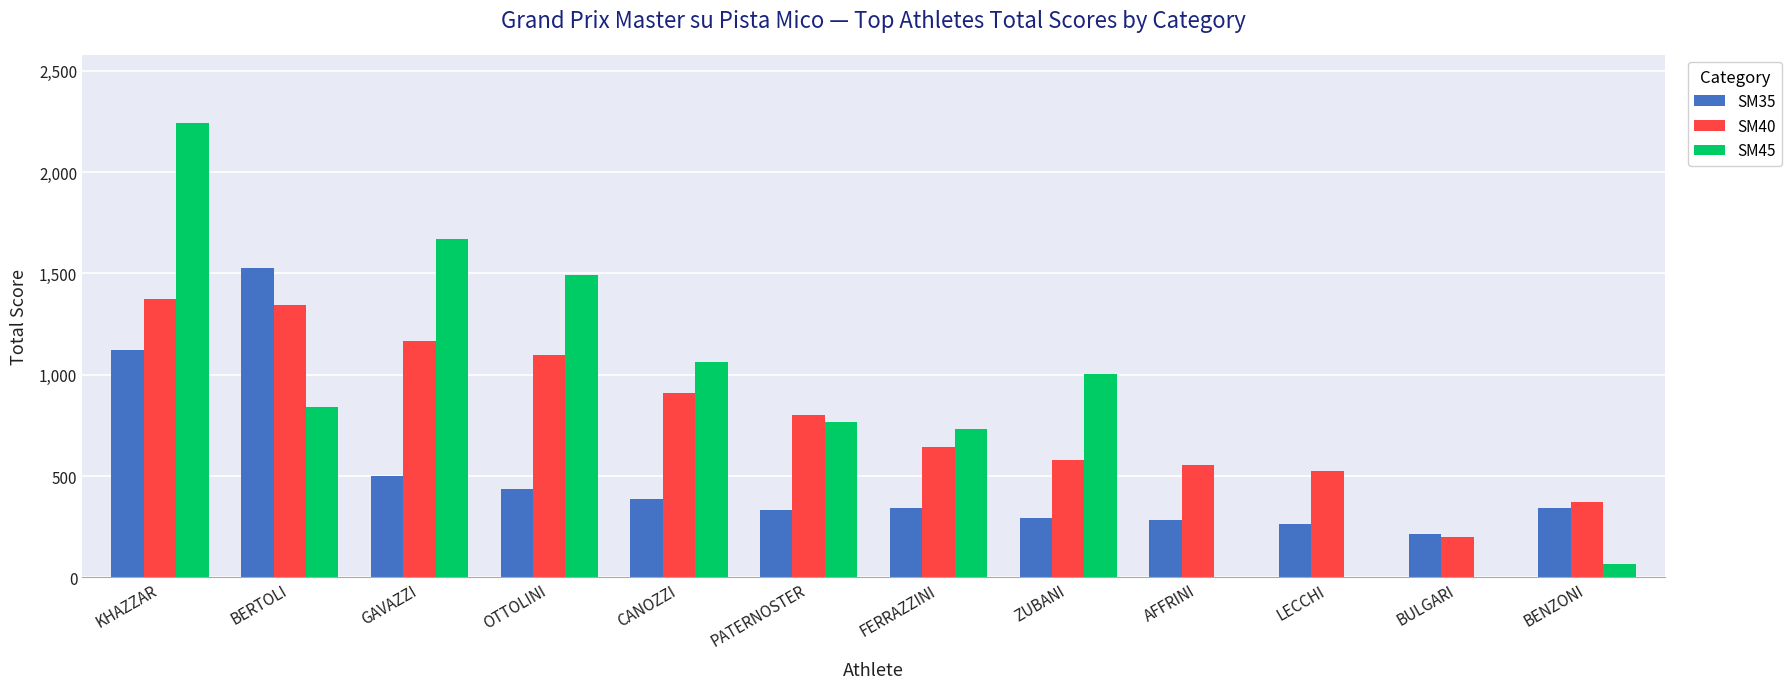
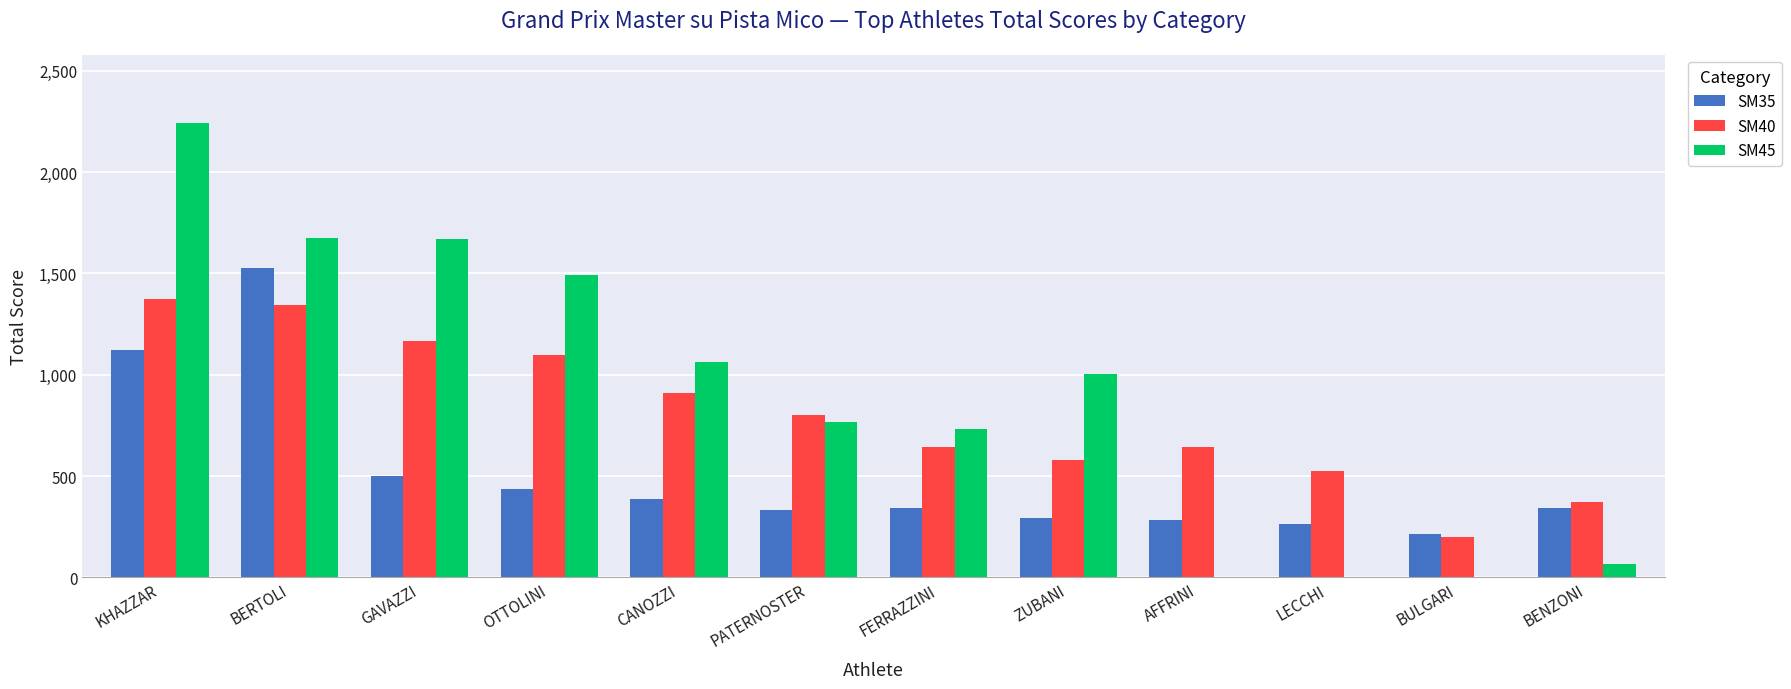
SM45, BERTOLI: 840 -> 1,680
SM40, AFFRINI: 550 -> 640
